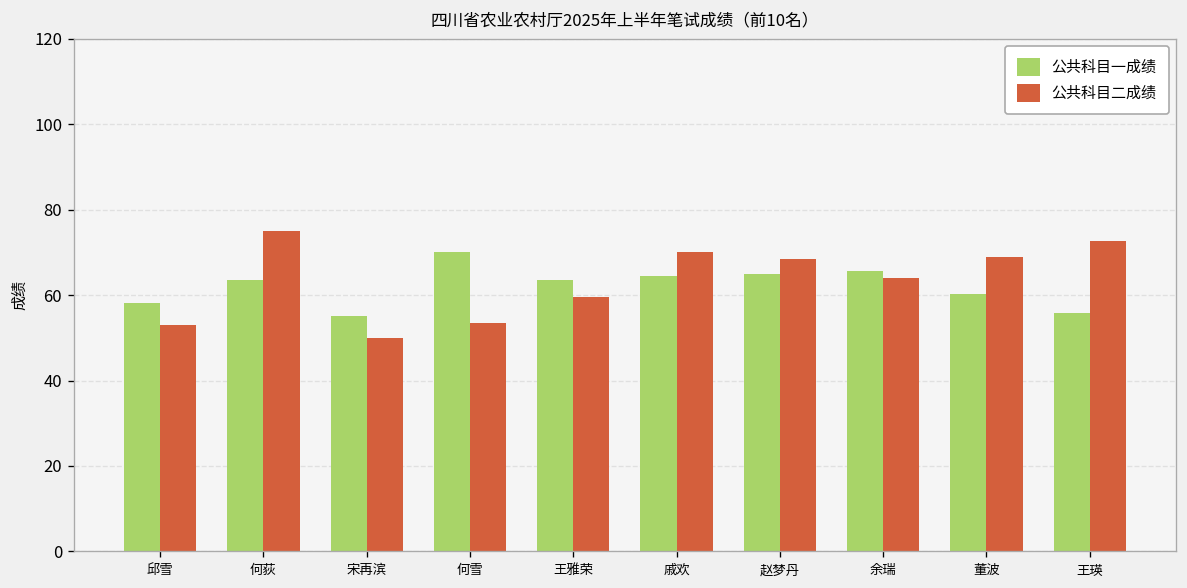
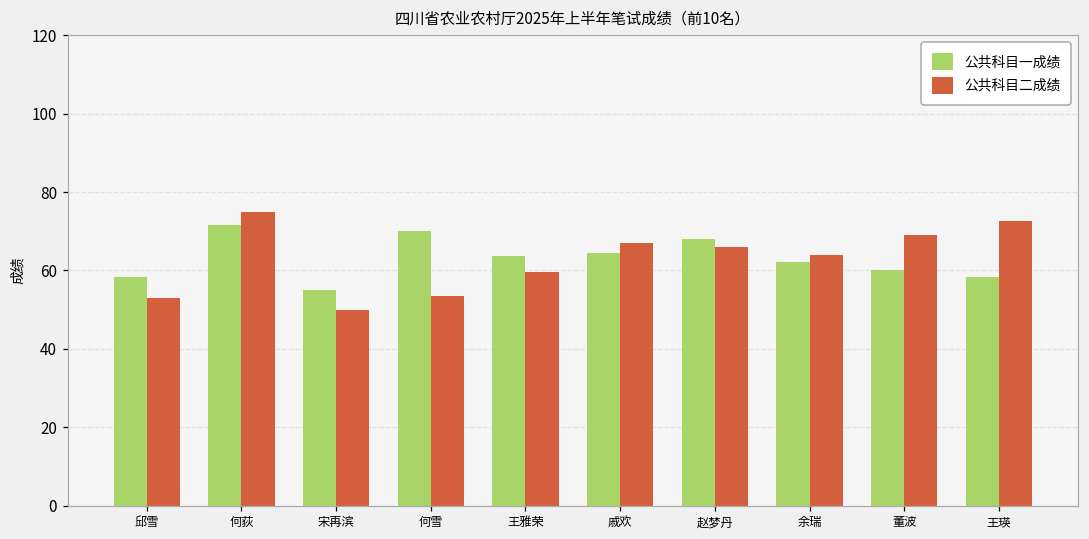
公共科目一成绩, 何荻: 63 -> 72
公共科目二成绩, 戚欢: 70 -> 67
公共科目一成绩, 赵梦丹: 65 -> 68
公共科目二成绩, 赵梦丹: 69 -> 66
公共科目一成绩, 余瑞: 66 -> 62
公共科目一成绩, 王瑛: 56 -> 58
